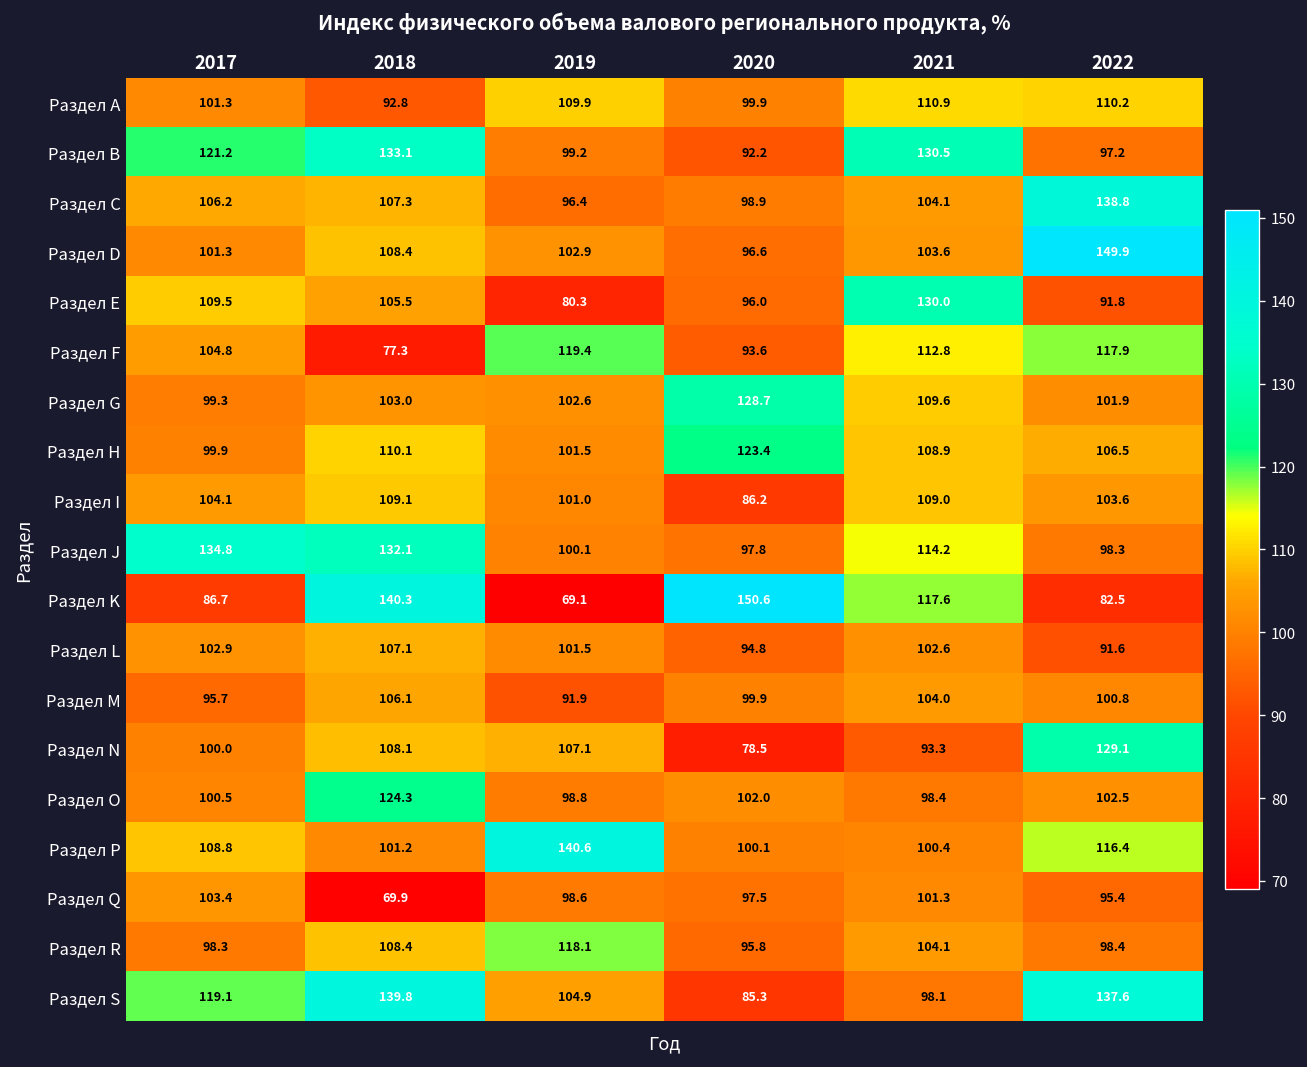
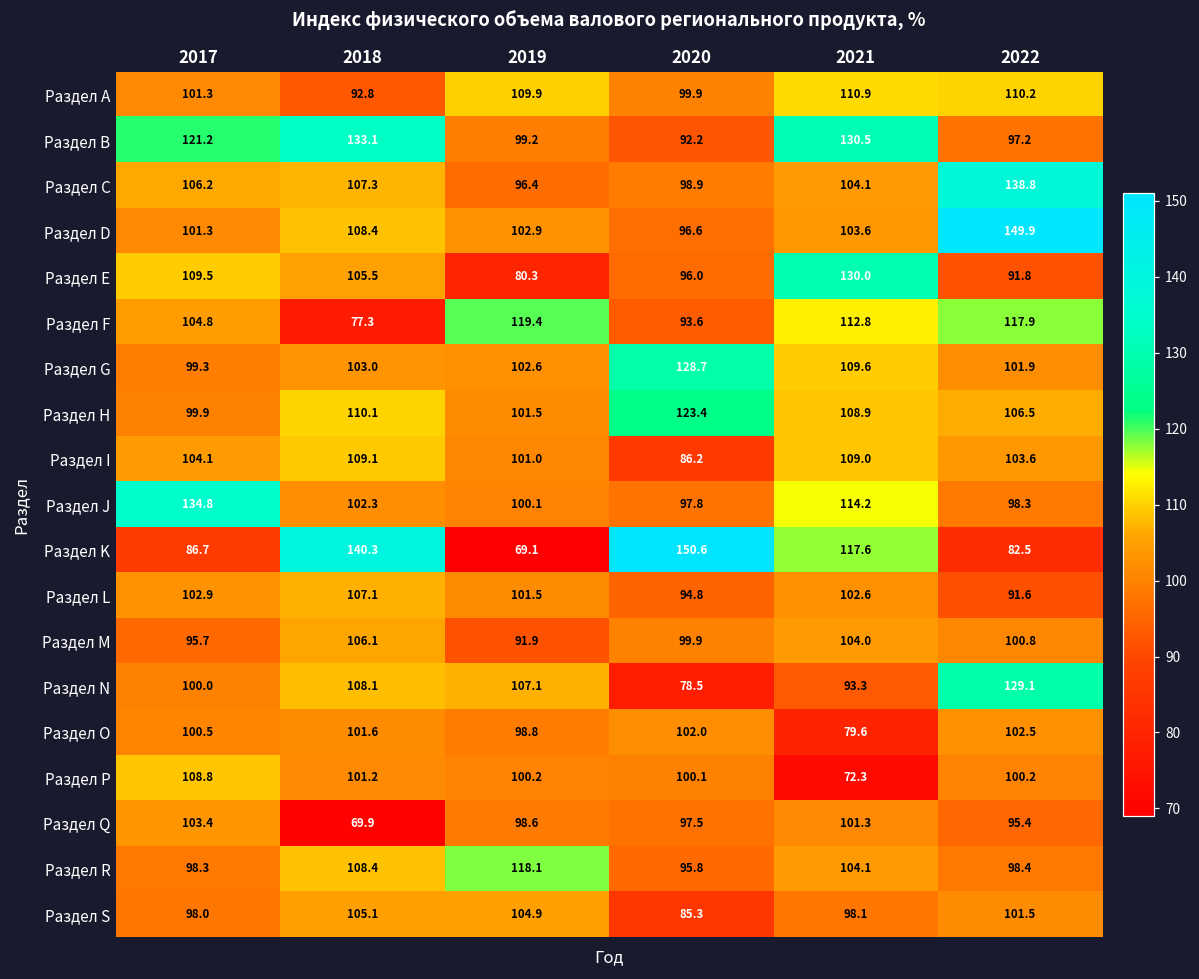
Раздел J, 2018: 132.1 -> 102.3
Раздел O, 2018: 124.3 -> 101.6
Раздел O, 2021: 98.4 -> 79.6
Раздел P, 2019: 140.6 -> 100.2
Раздел P, 2021: 100.4 -> 72.3
Раздел P, 2022: 116.4 -> 100.2
Раздел S, 2017: 119.1 -> 98.0
Раздел S, 2018: 139.8 -> 105.1
Раздел S, 2022: 137.6 -> 101.5
